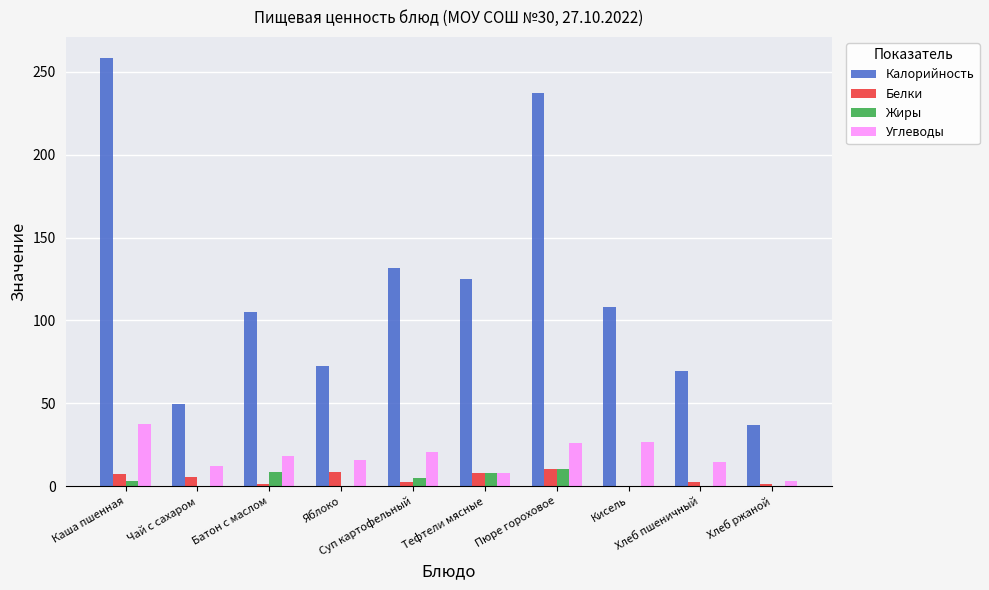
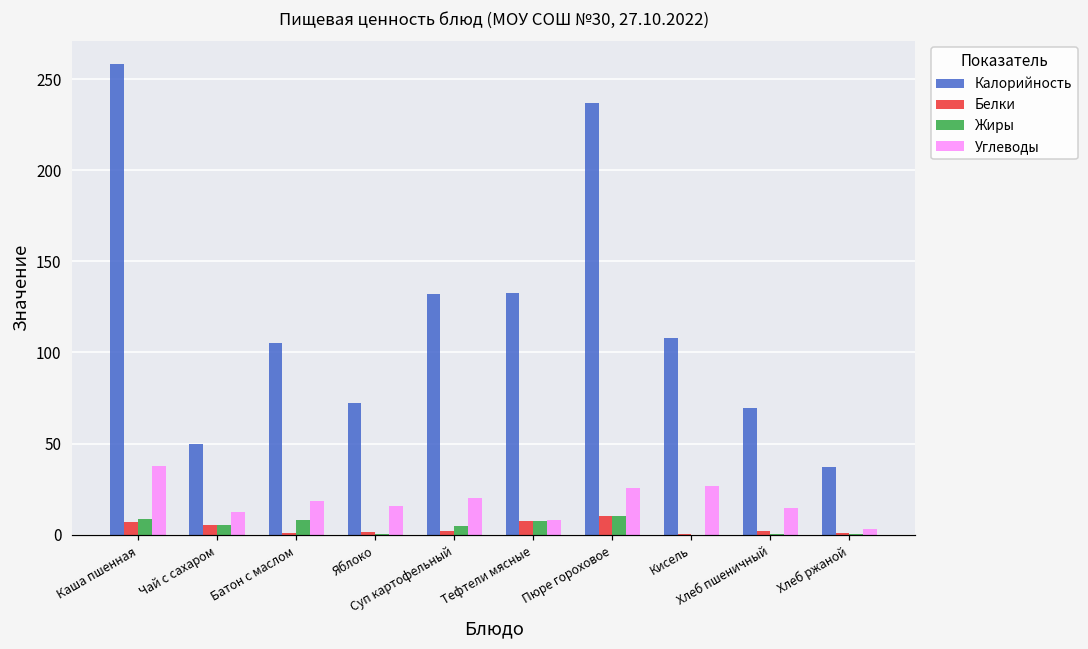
Жиры, Каша пшенная: 3 -> 9
Жиры, Чай с сахаром: 0 -> 5
Белки, Яблоко: 8 -> 1
Калорийность, Тефтели мясные: 125 -> 133
